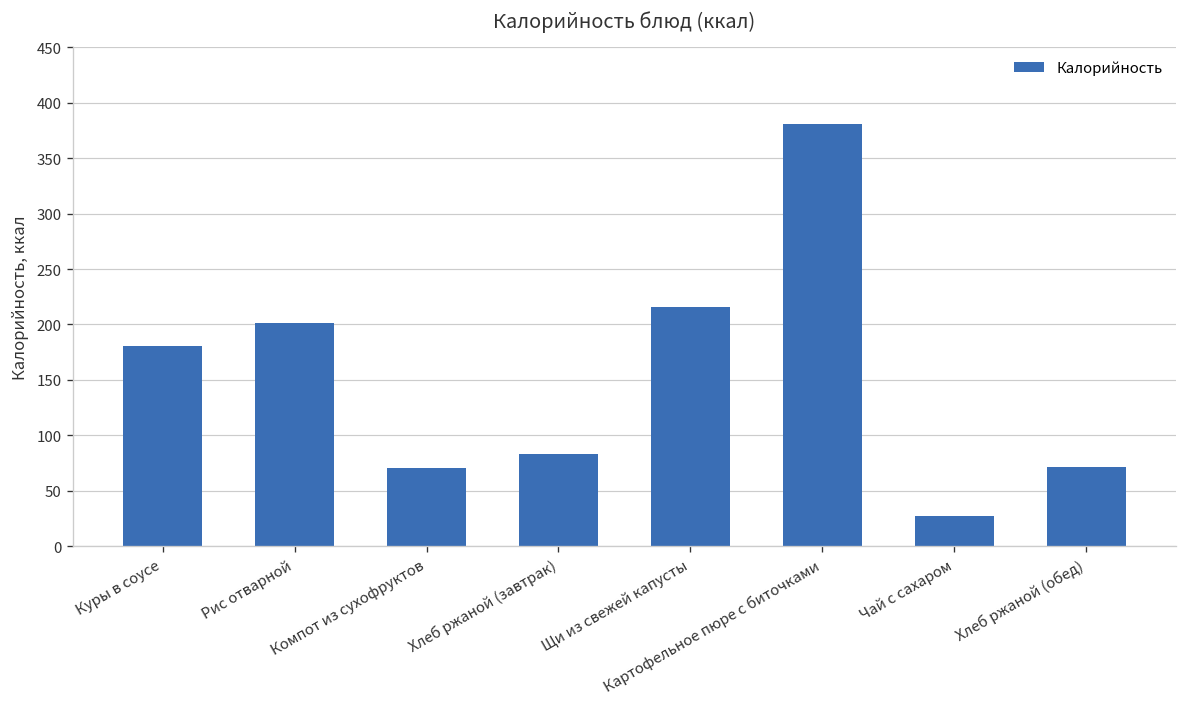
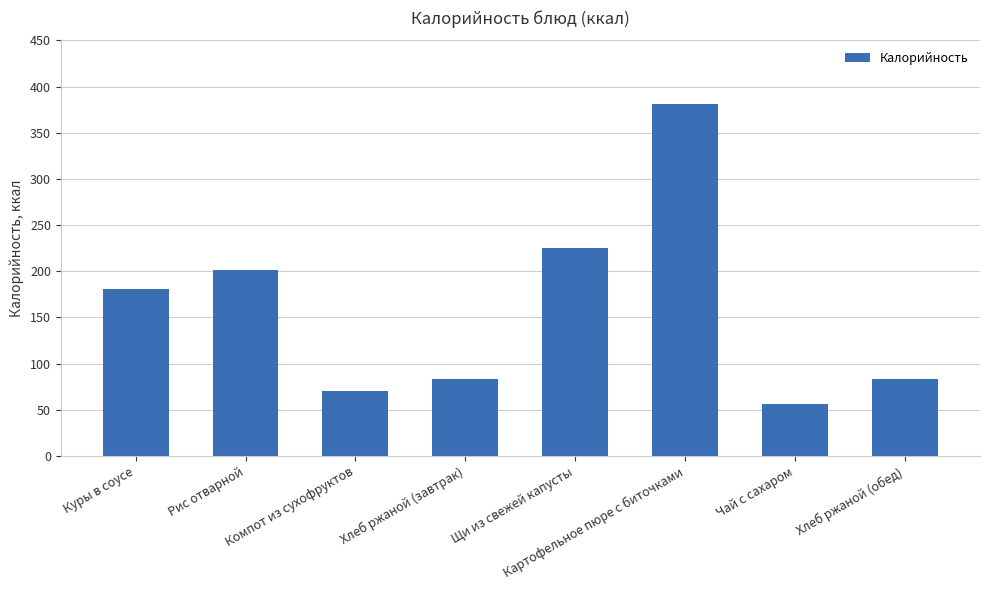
Щи из свежей капусты: 220 -> 230
Чай с сахаром: 30 -> 60
Хлеб ржаной (обед): 70 -> 80
